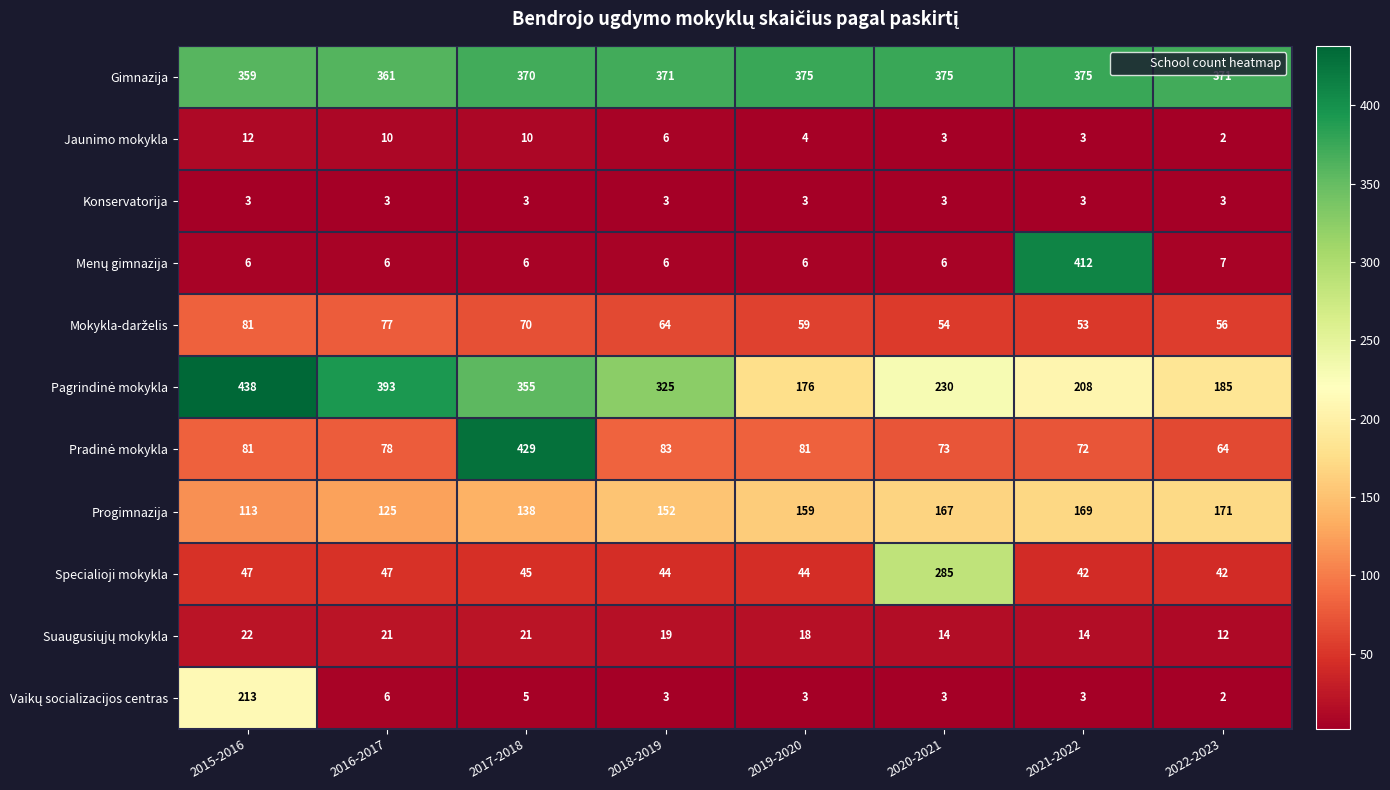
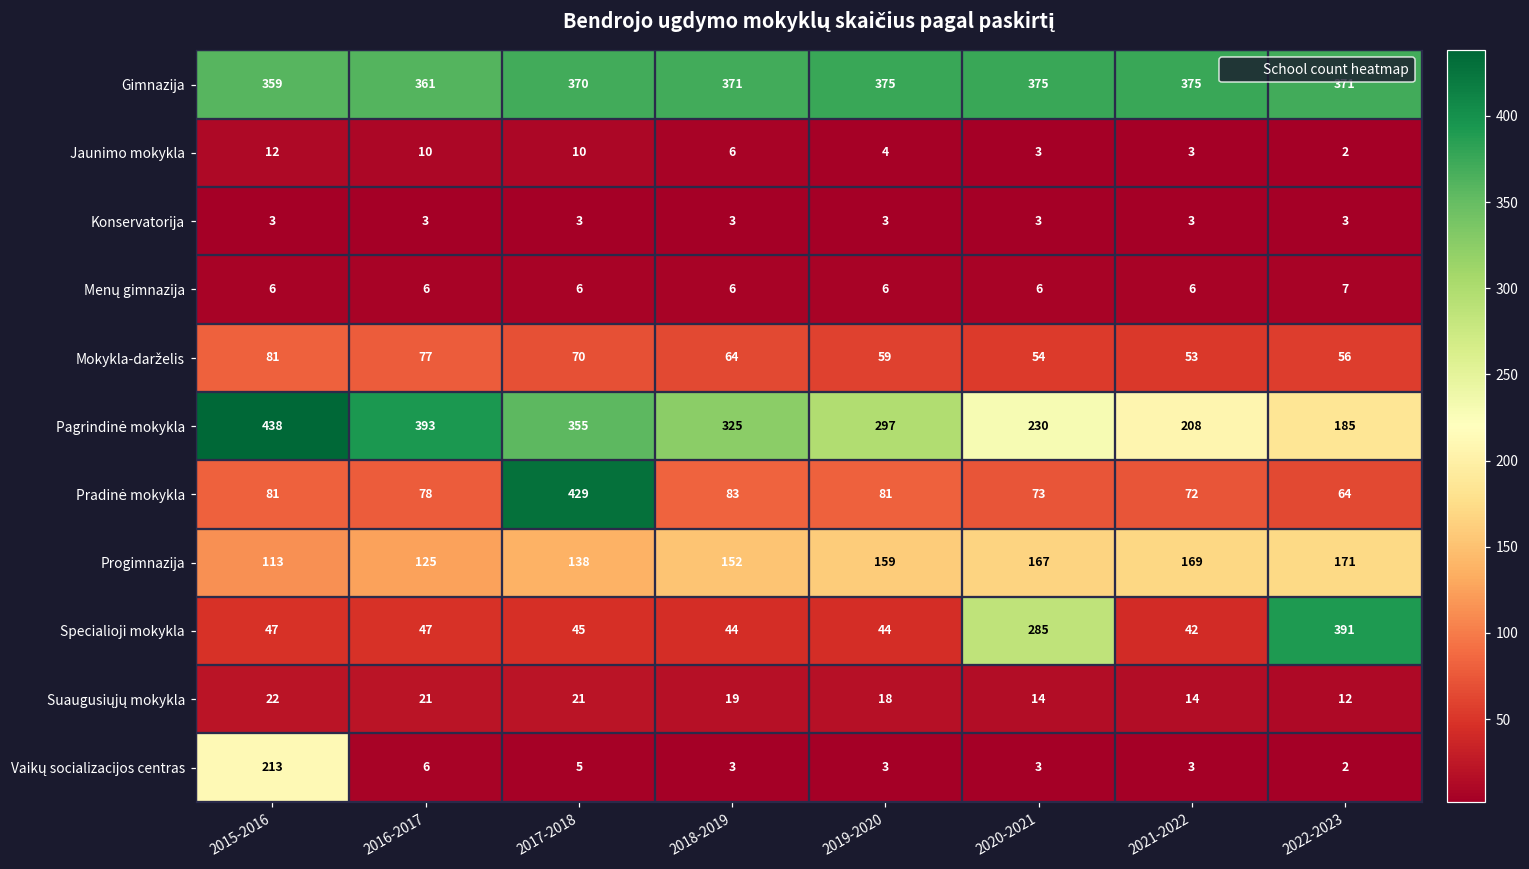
Menų gimnazija, 2021-2022: 412 -> 6
Pagrindinė mokykla, 2019-2020: 176 -> 297
Specialioji mokykla, 2022-2023: 42 -> 391
